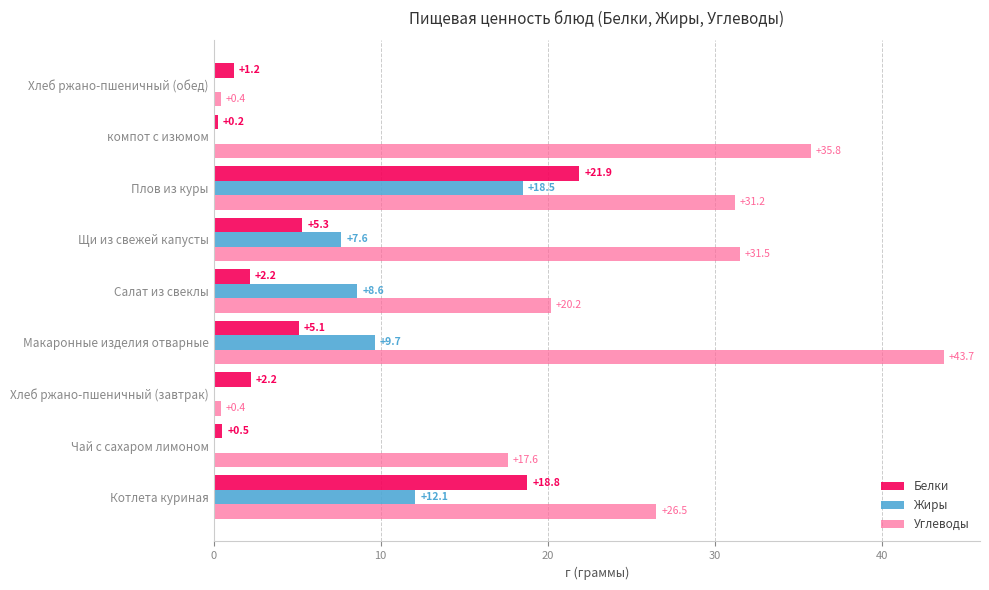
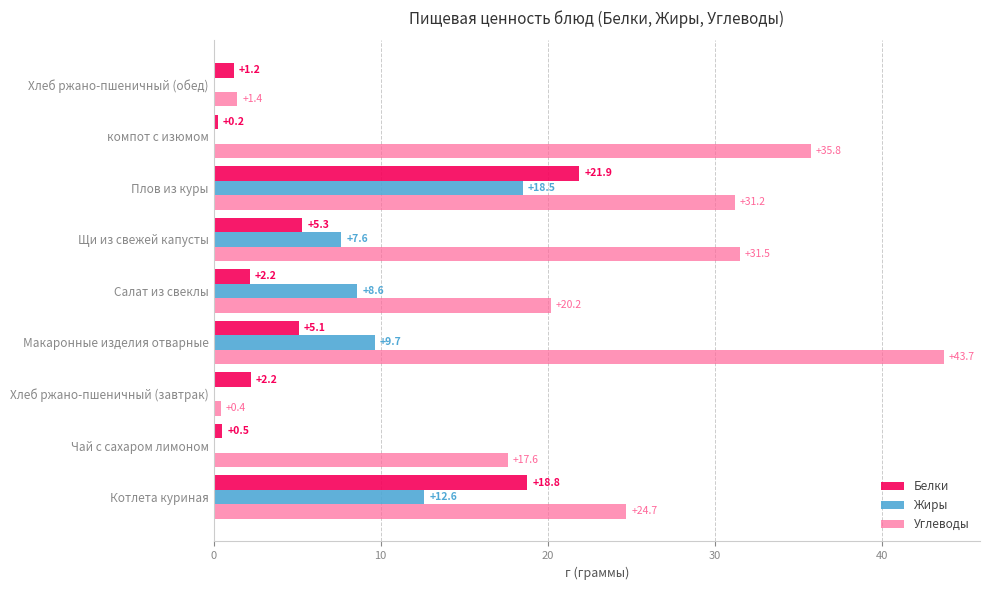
Углеводы, Хлеб ржано-пшеничный (обед): +0.4 -> +1.4
Жиры, Котлета куриная: +12.1 -> +12.6
Углеводы, Котлета куриная: +26.5 -> +24.7
